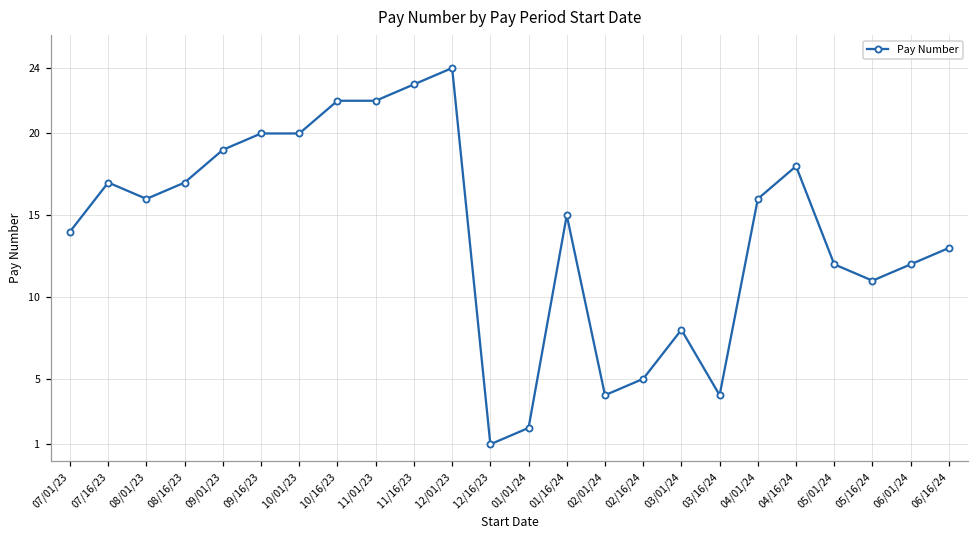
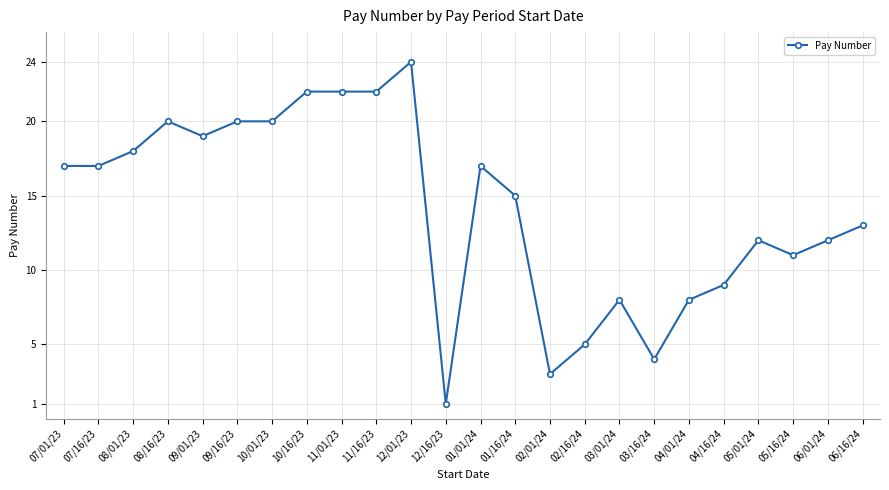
07/01/23: 14 -> 17
08/01/23: 16 -> 18
08/16/23: 17 -> 20
11/16/23: 23 -> 22
01/01/24: 2 -> 17
02/01/24: 4 -> 3
04/01/24: 16 -> 8
04/16/24: 18 -> 9
